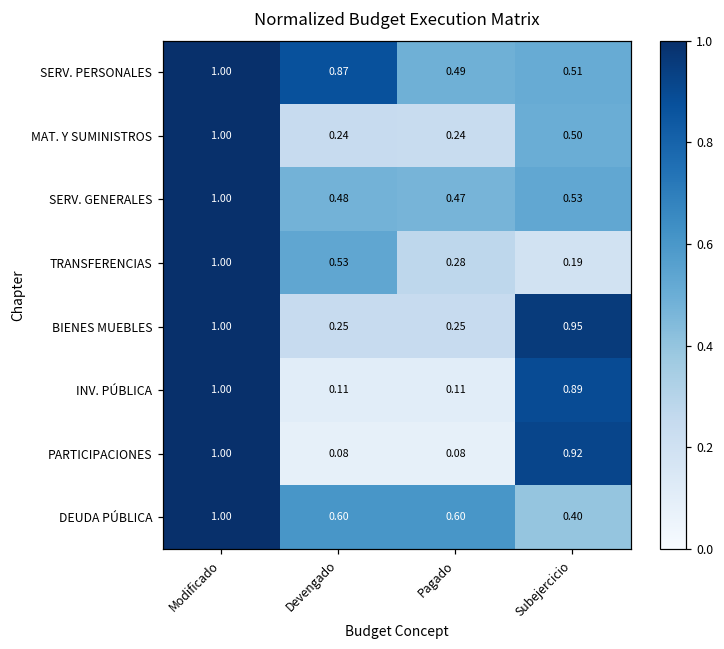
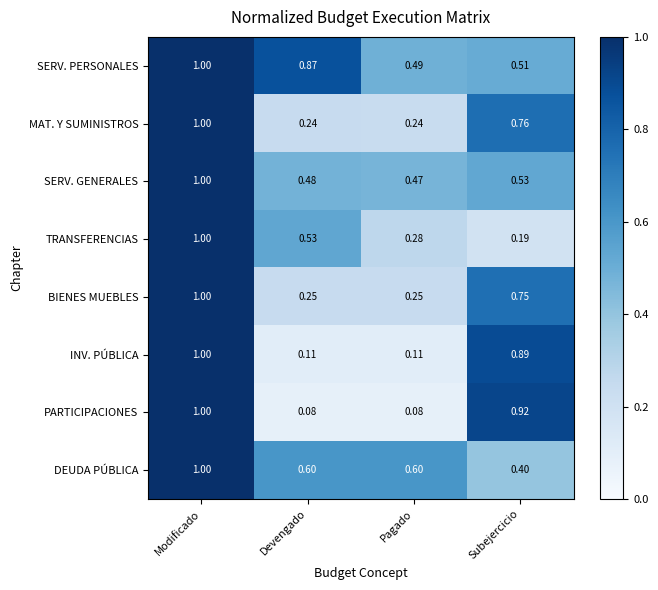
MAT. Y SUMINISTROS, Subejercicio: 0.50 -> 0.76
BIENES MUEBLES, Subejercicio: 0.95 -> 0.75
